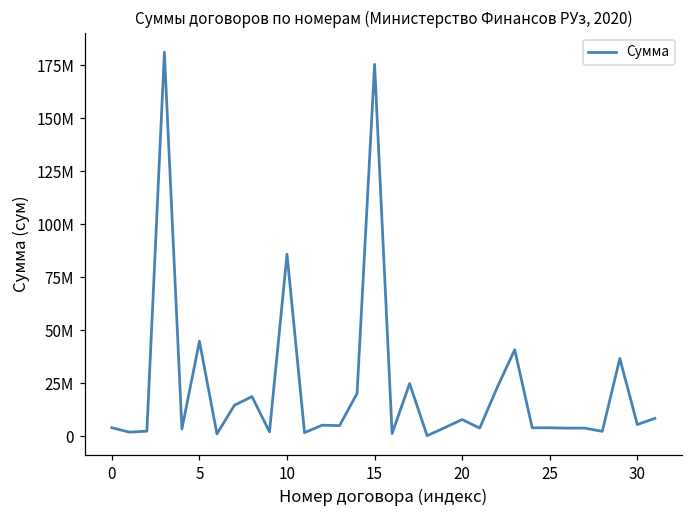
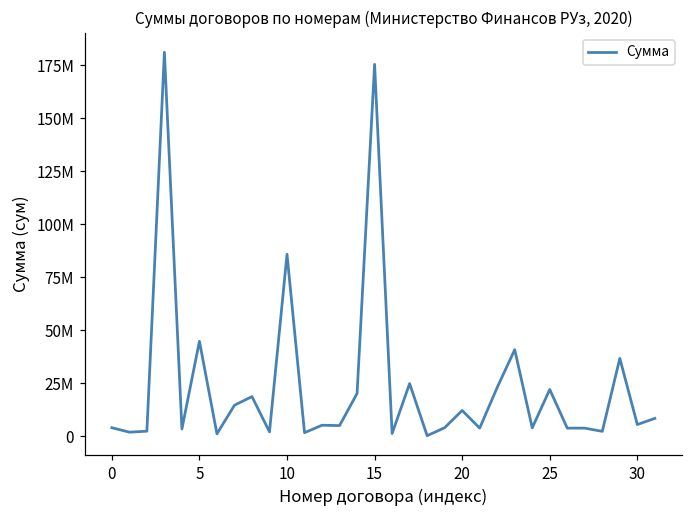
20: 8000000 -> 12000000
25: 4000000 -> 22000000
